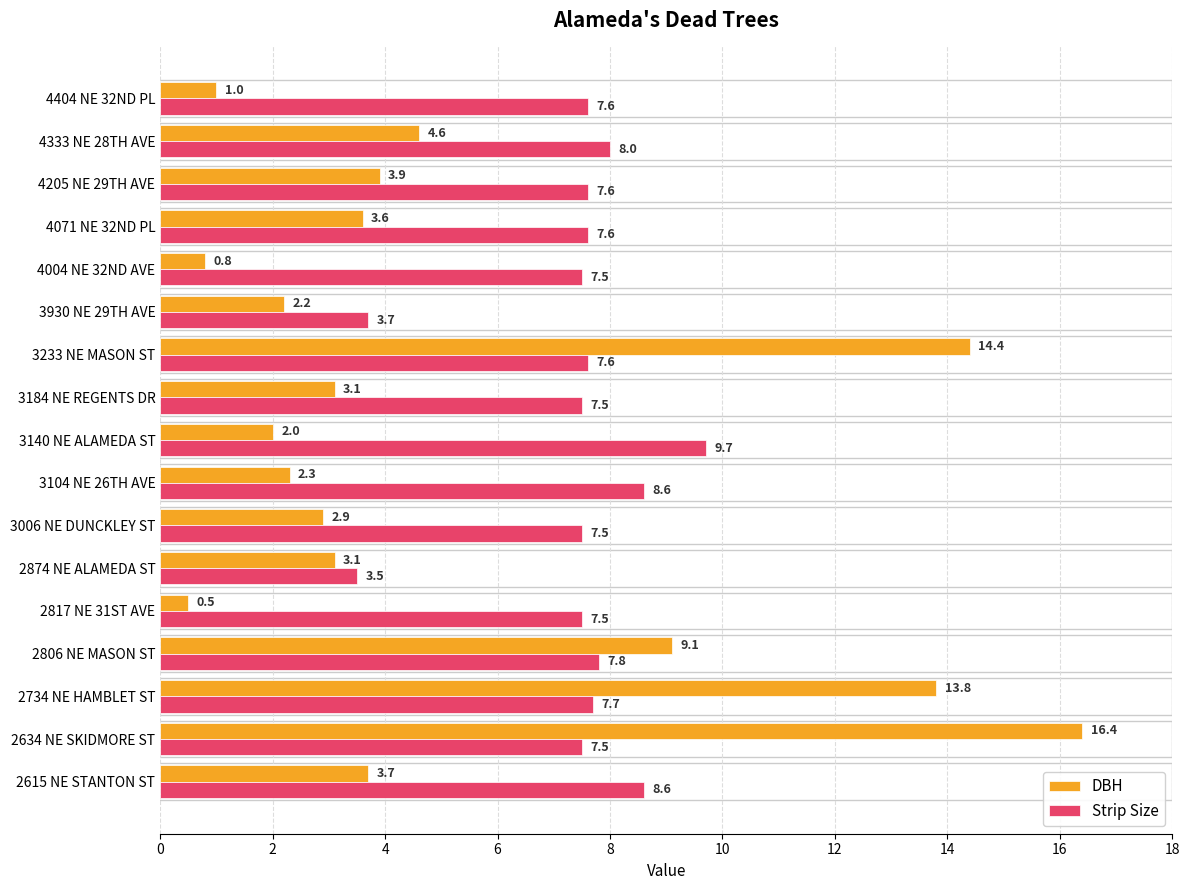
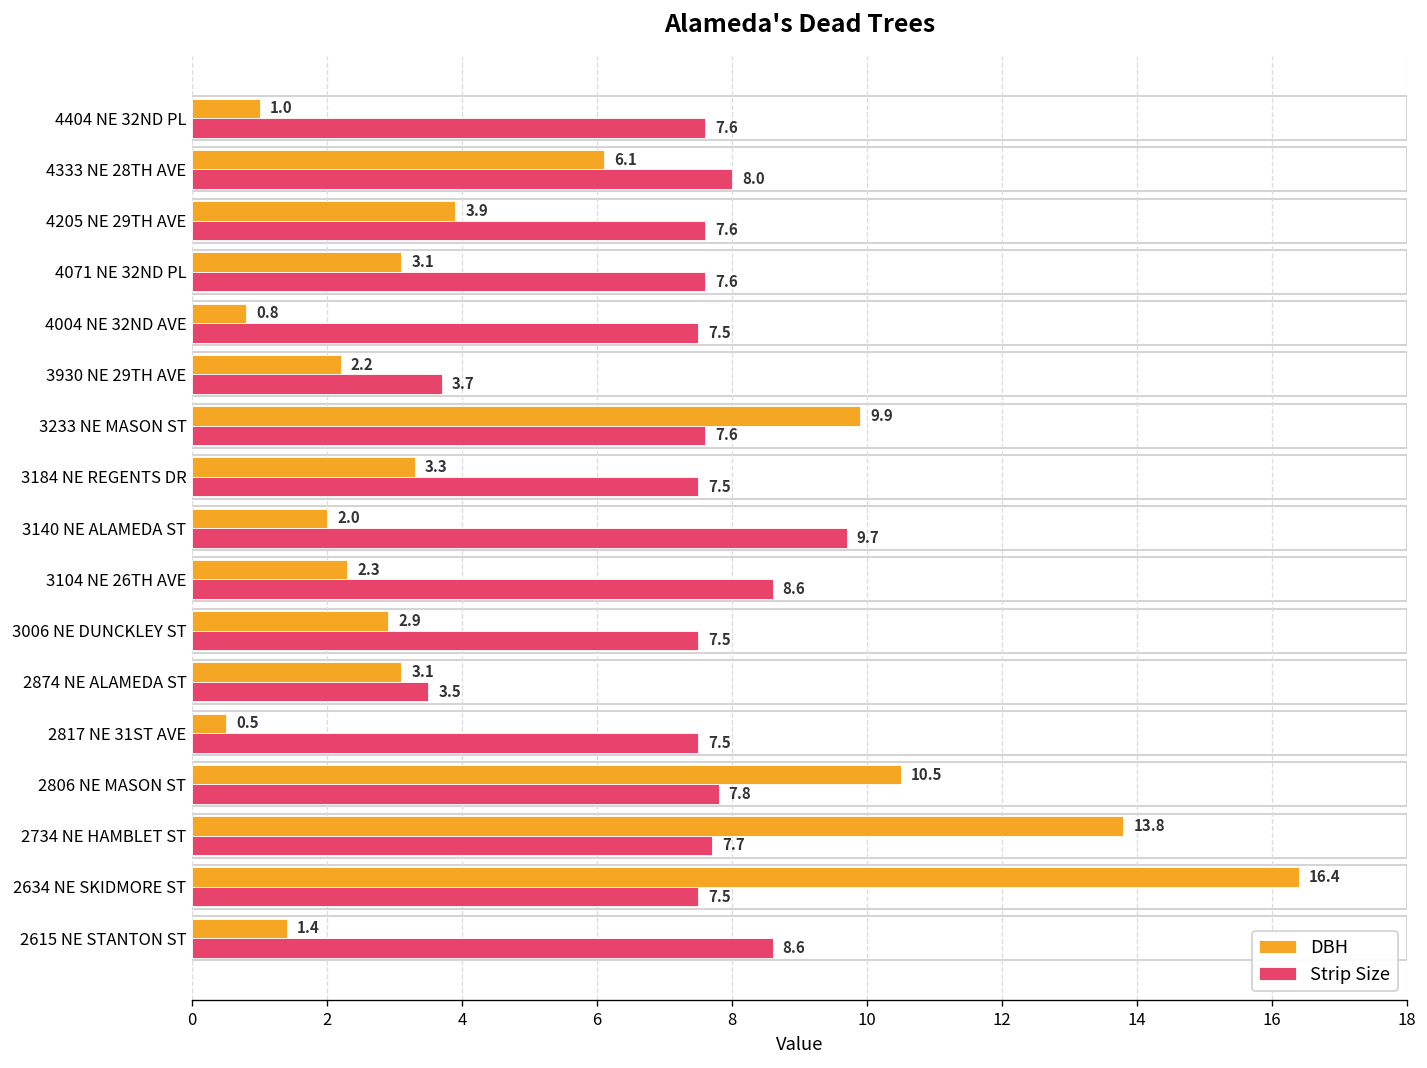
DBH, 4333 NE 28TH AVE: 4.6 -> 6.1
DBH, 4071 NE 32ND PL: 3.6 -> 3.1
DBH, 3233 NE MASON ST: 14.4 -> 9.9
DBH, 3184 NE REGENTS DR: 3.1 -> 3.3
DBH, 2806 NE MASON ST: 9.1 -> 10.5
DBH, 2615 NE STANTON ST: 3.7 -> 1.4
